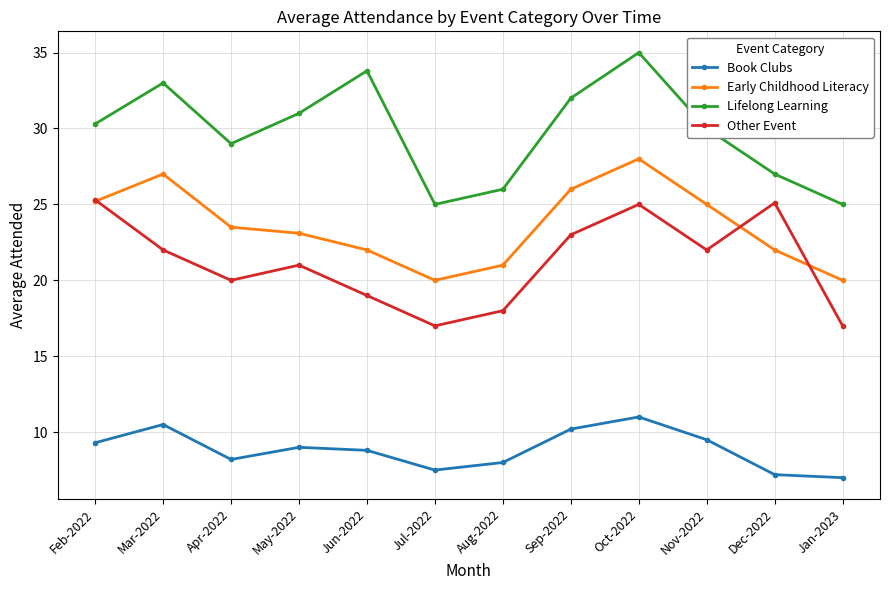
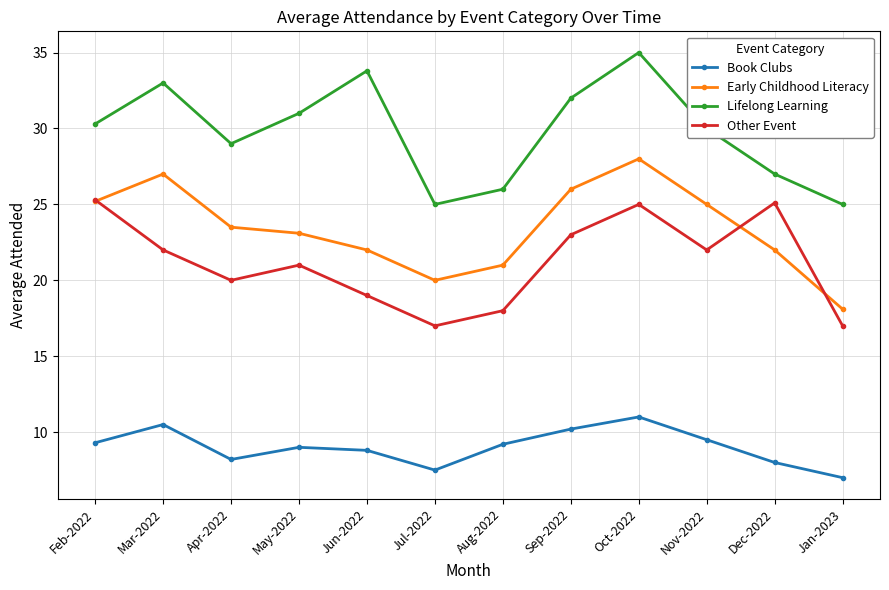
Book Clubs, Aug-2022: 8.0 -> 9.2
Book Clubs, Dec-2022: 7.2 -> 8.0
Early Childhood Literacy, Jan-2023: 20.0 -> 18.1
